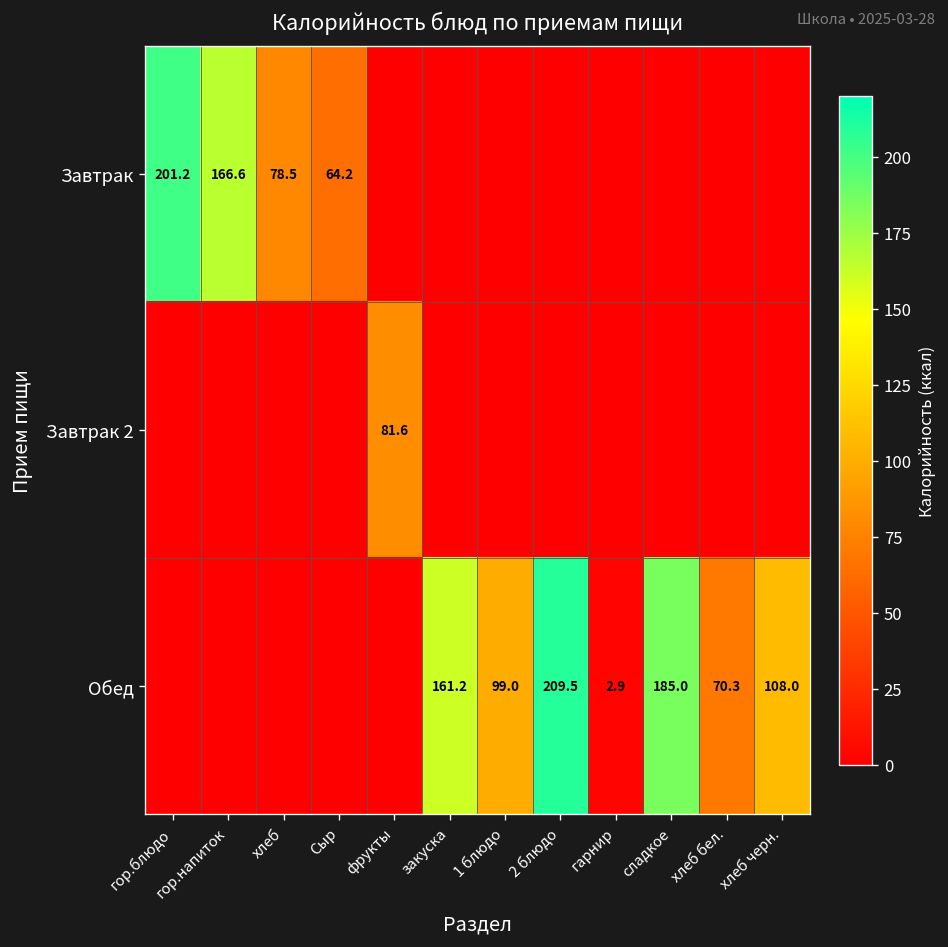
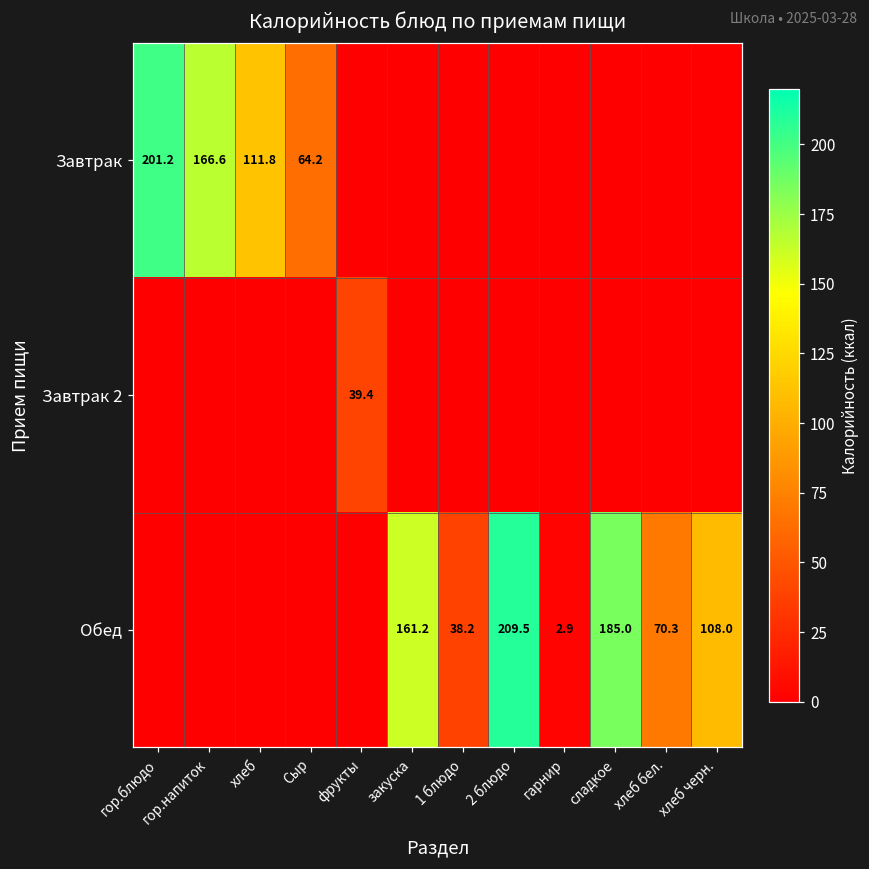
Завтрак, хлеб: 78.5 -> 111.8
Завтрак 2, фрукты: 81.6 -> 39.4
Обед, 1 блюдо: 99.0 -> 38.2
